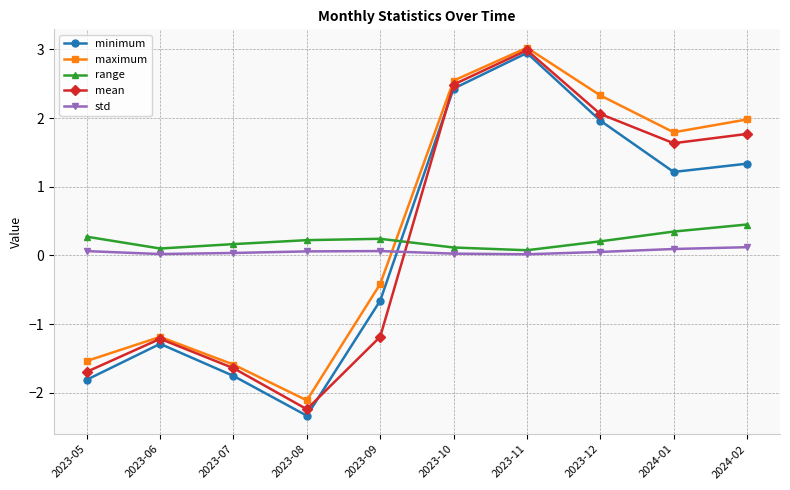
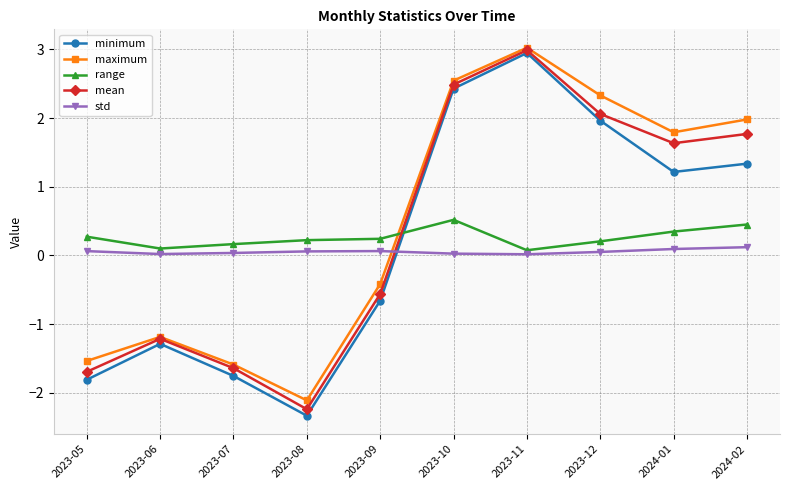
mean, 2023-09: -1.2 -> -0.6
range, 2023-10: 0.1 -> 0.5
